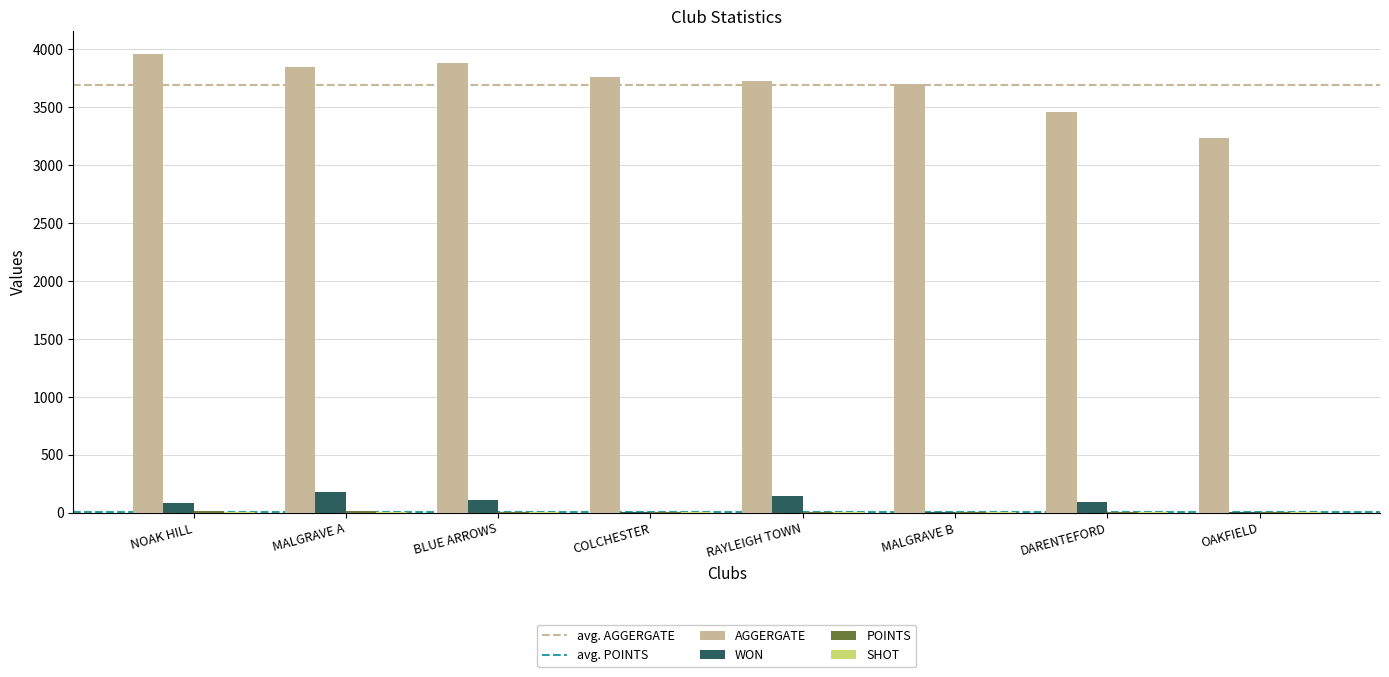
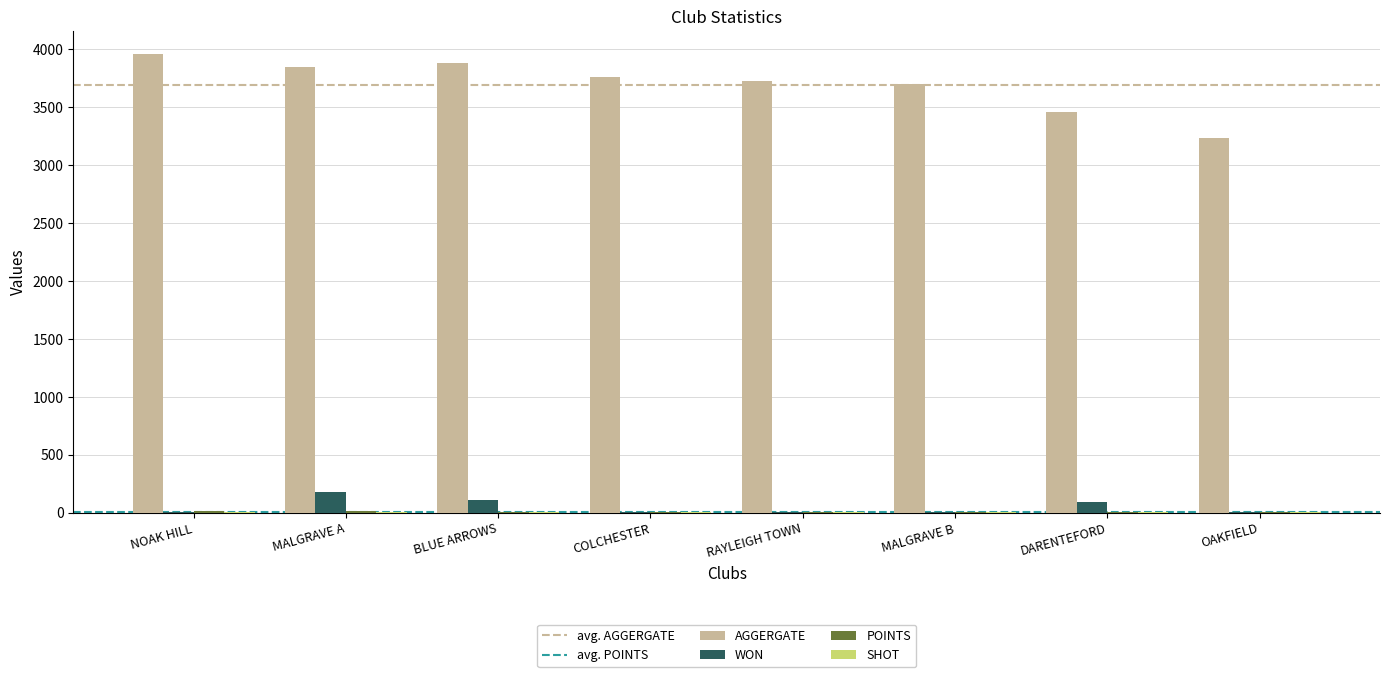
WON, NOAK HILL: 90 -> 10
WON, RAYLEIGH TOWN: 150 -> 0
